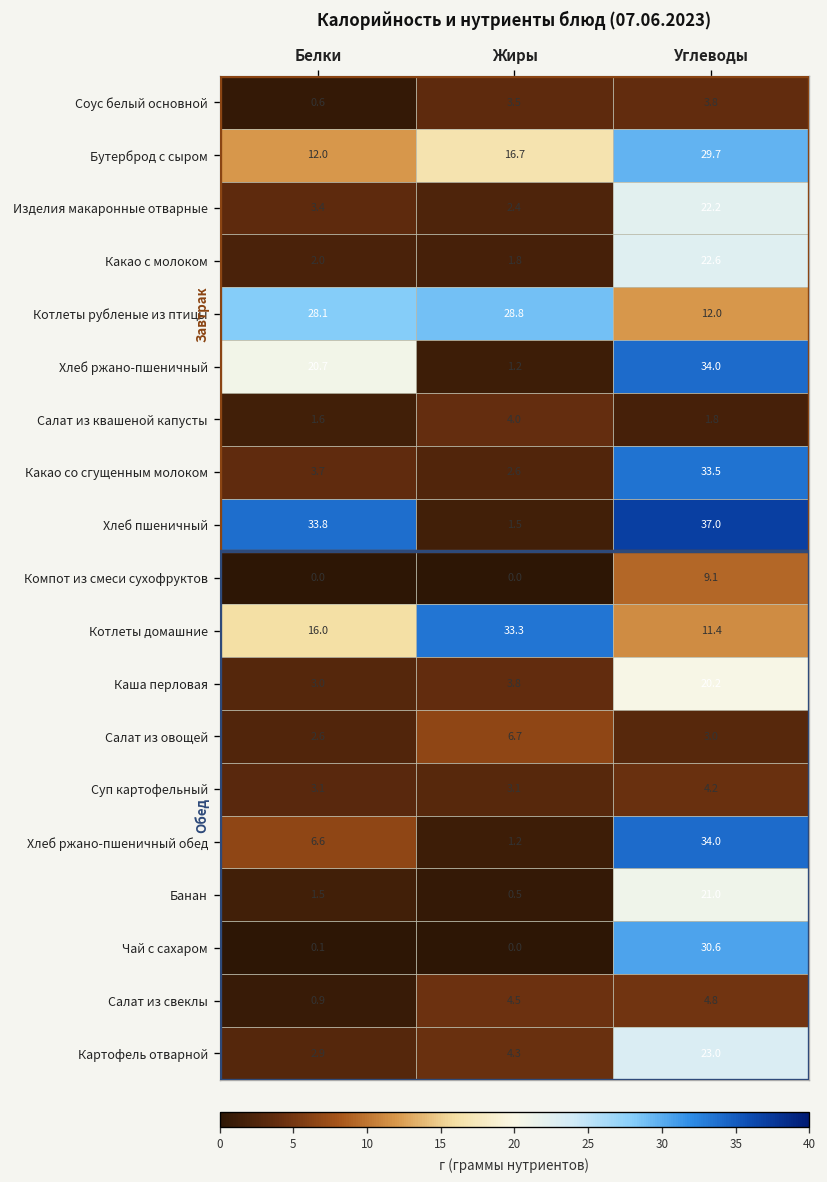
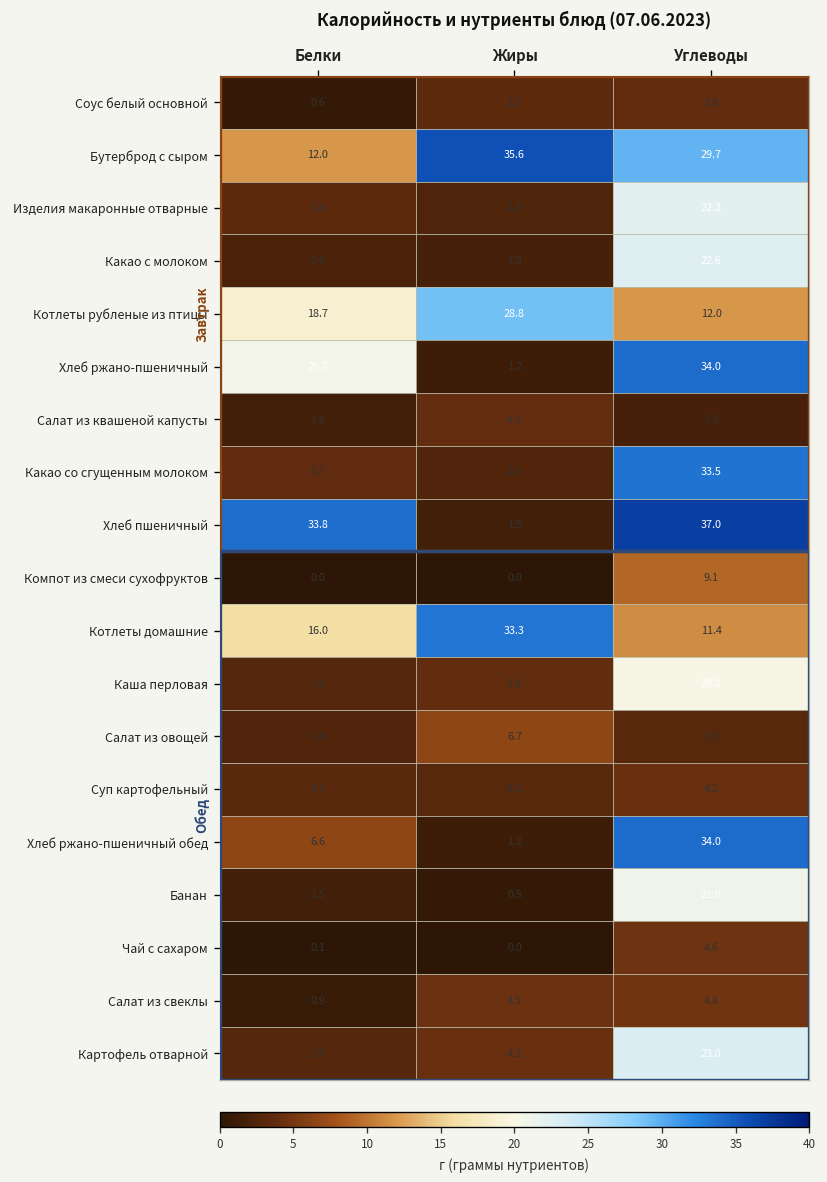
Бутерброд с сыром, Жиры: 16.7 -> 35.6
Котлеты рубленые из птицы, Белки: 28.1 -> 18.7
Чай с сахаром, Углеводы: 30.6 -> 4.6
